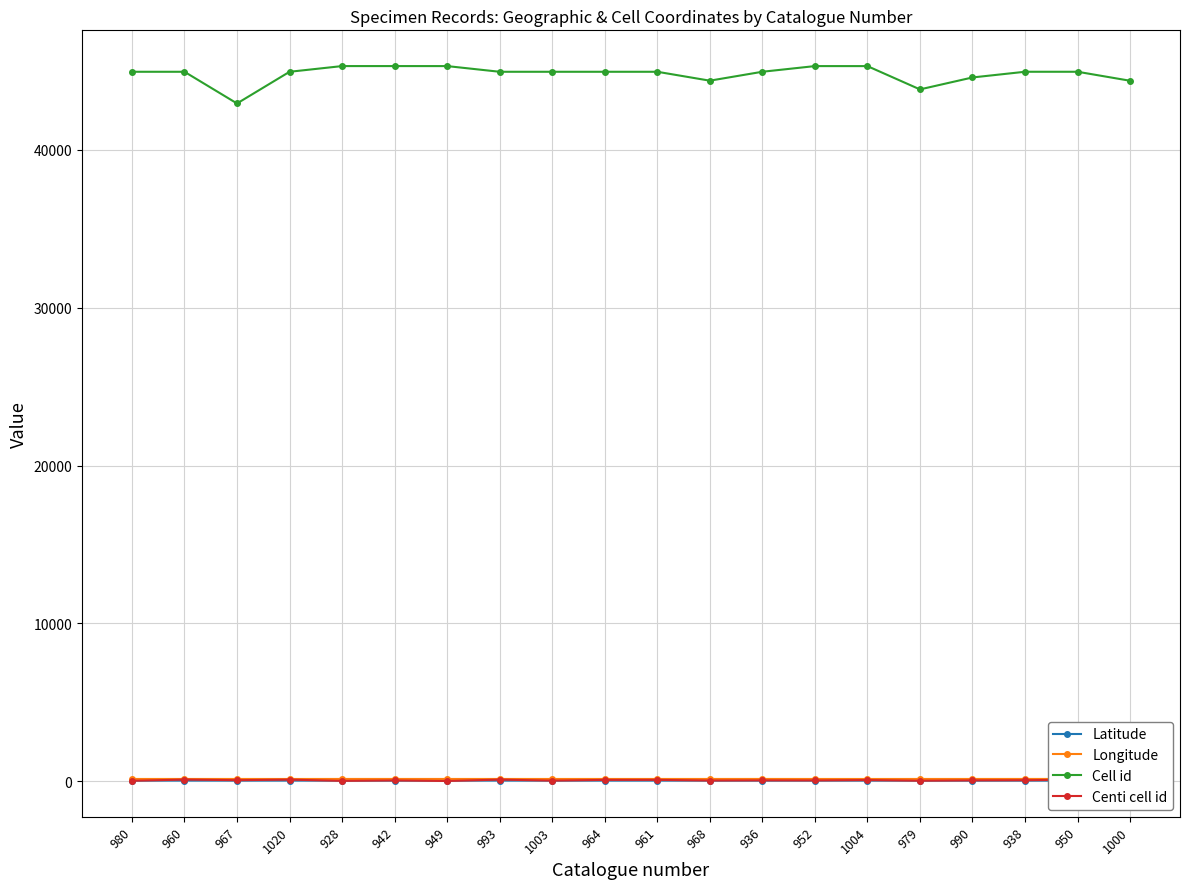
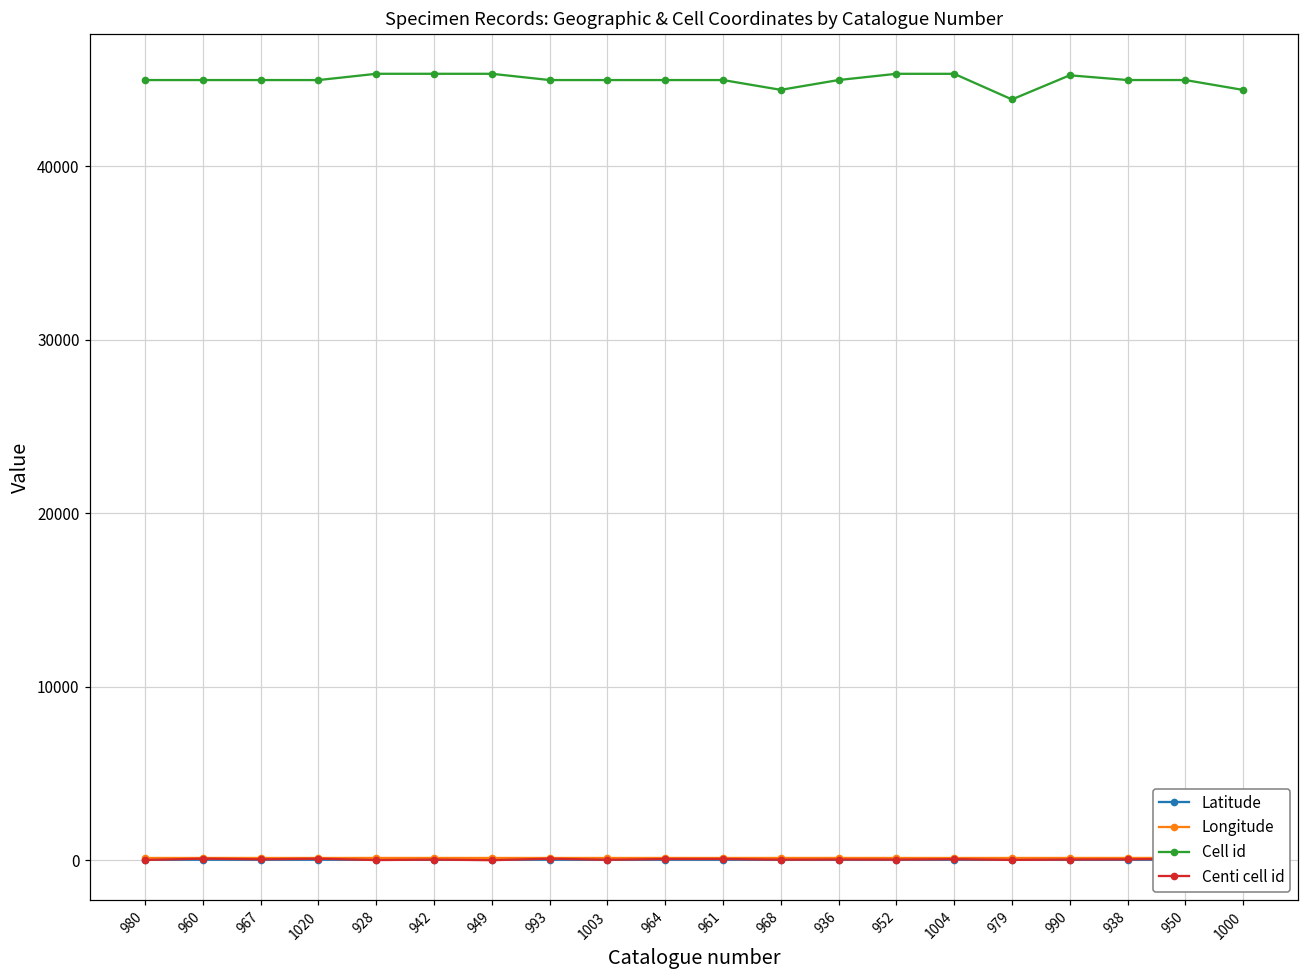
Cell id, 967: 42900 -> 45000
Cell id, 990: 44600 -> 45200
